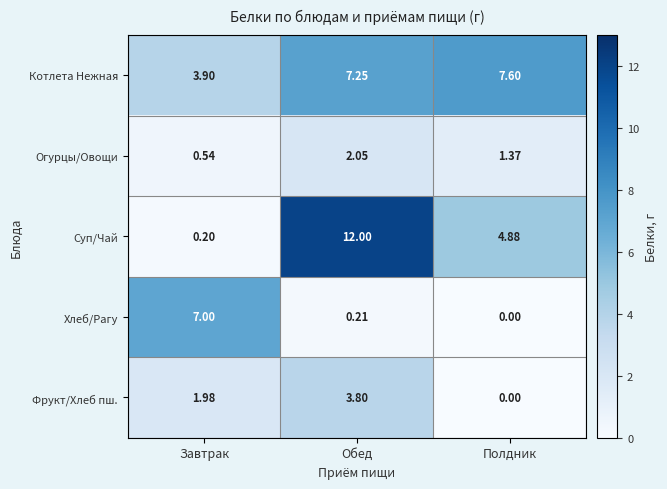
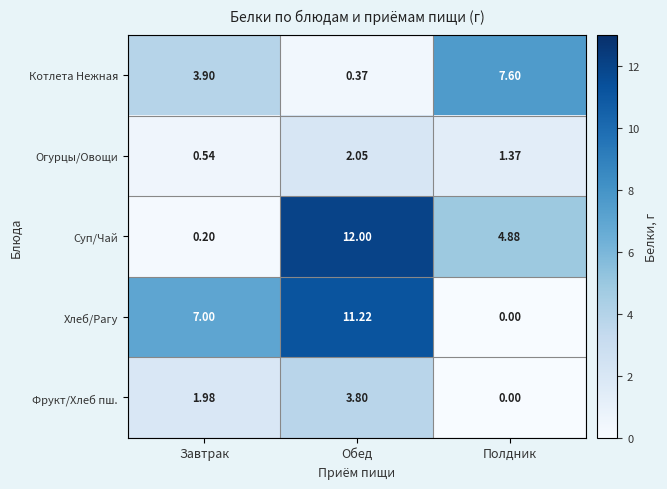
Котлета Нежная, Обед: 7.25 -> 0.37
Хлеб/Рагу, Обед: 0.21 -> 11.22
